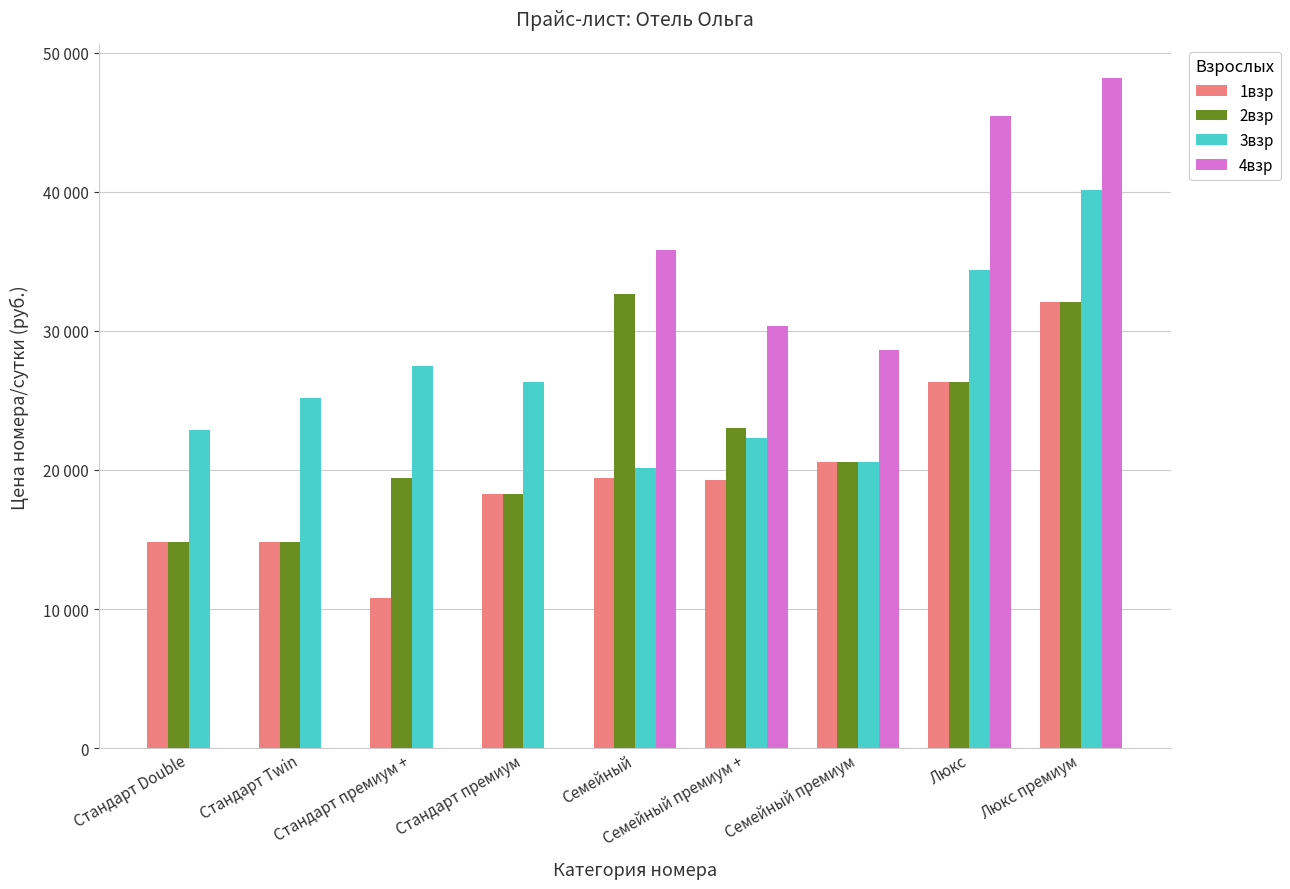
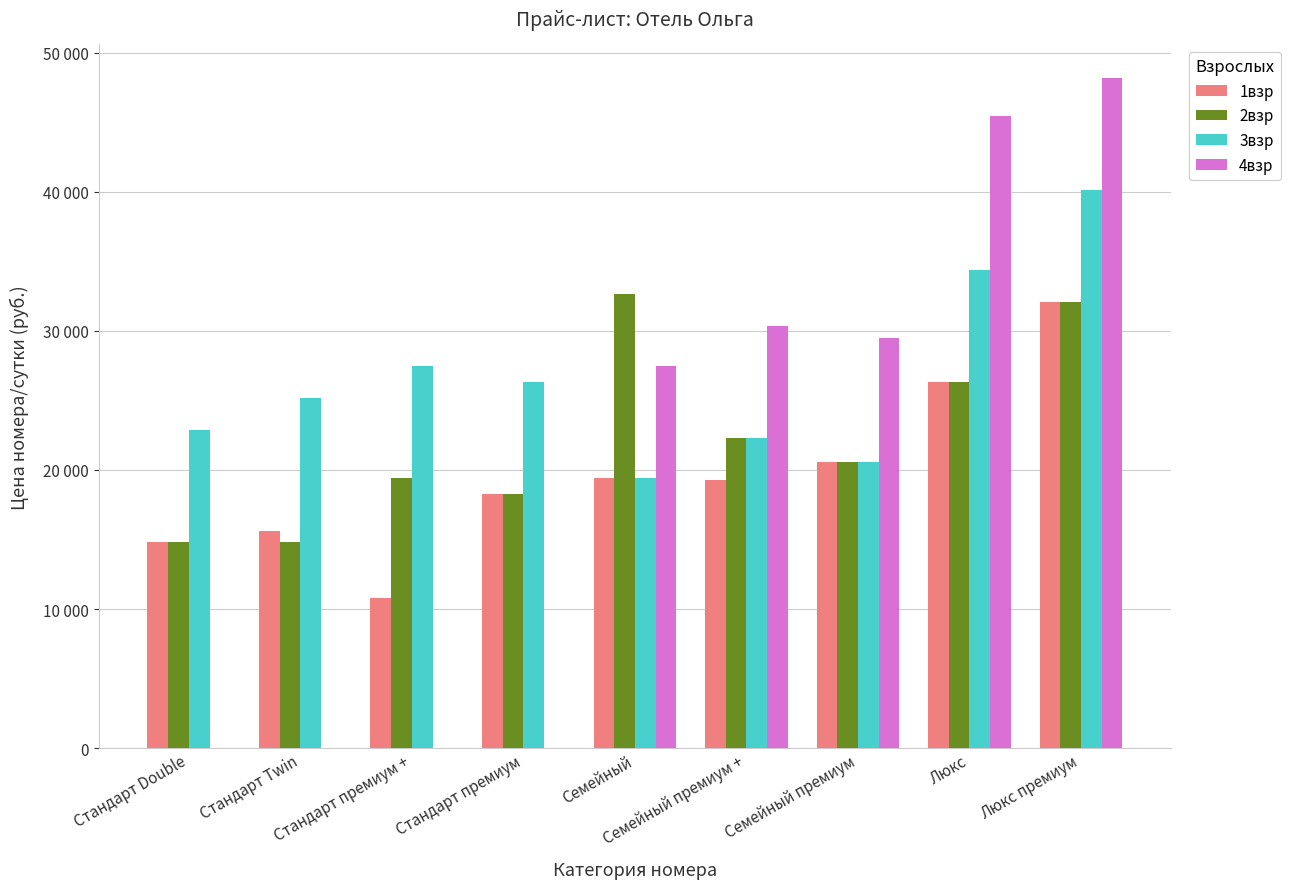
1взр, Стандарт Twin: 14800 -> 15600
3взр, Cемейный: 20200 -> 19400
4взр, Cемейный: 35800 -> 27500
2взр, Cемейный премиум +: 23000 -> 22300
4взр, Cемейный премиум: 28600 -> 29500
